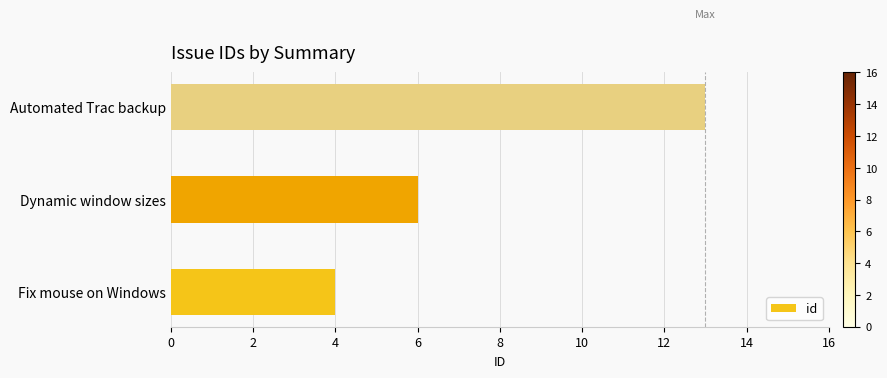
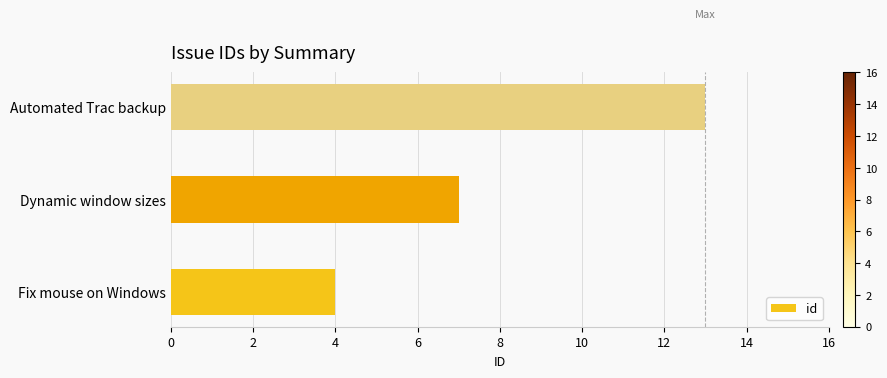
Dynamic window sizes: 6 -> 7
